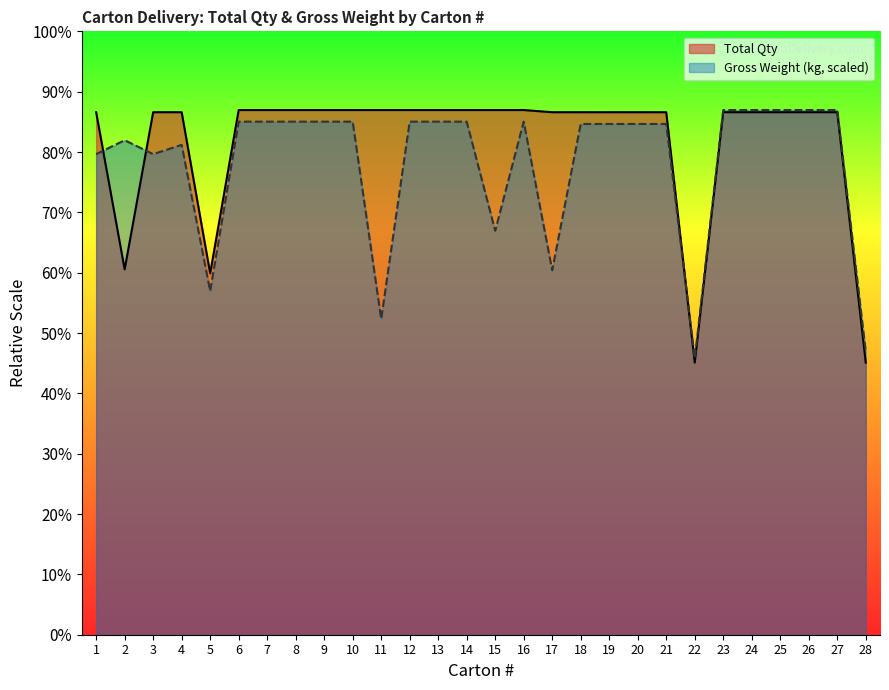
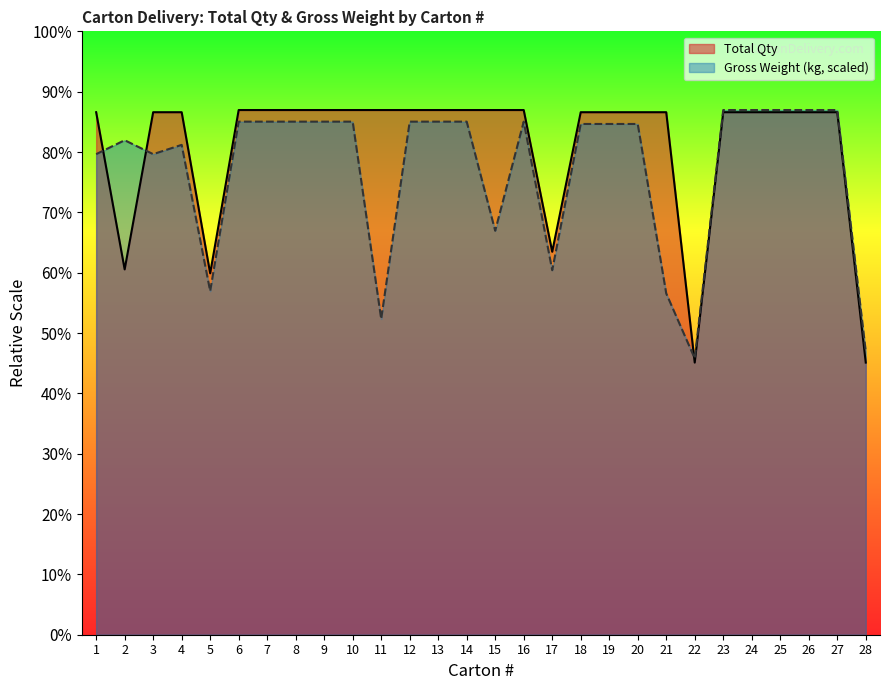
Total Qty, 17: 87% -> 63%
Gross Weight (kg, scaled), 21: 85% -> 57%
